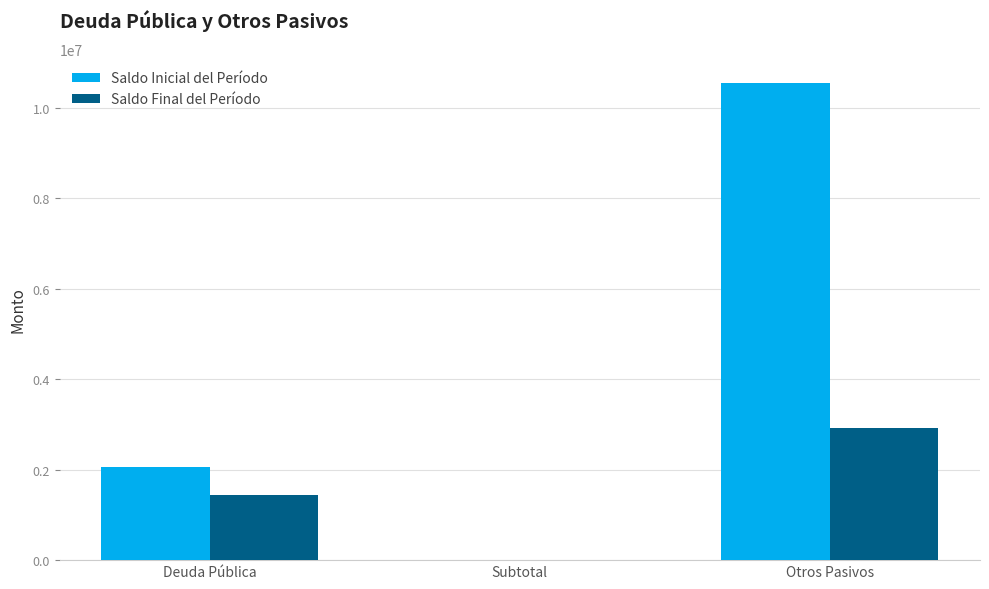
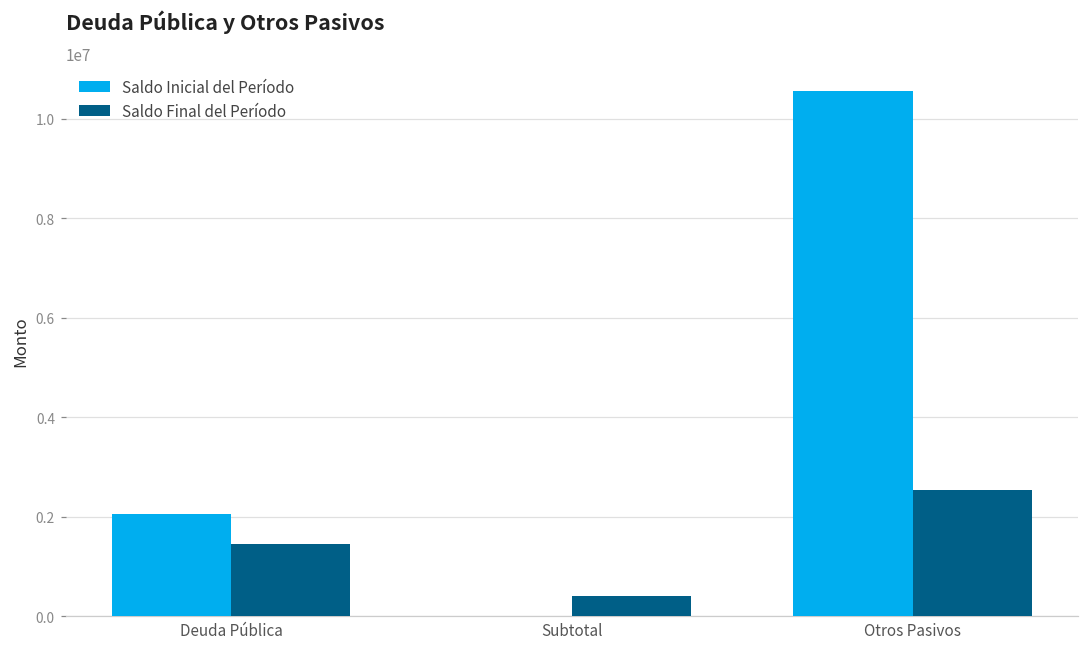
Saldo Final del Período, Subtotal: 0 -> 400000
Saldo Final del Período, Otros Pasivos: 2900000 -> 2500000
